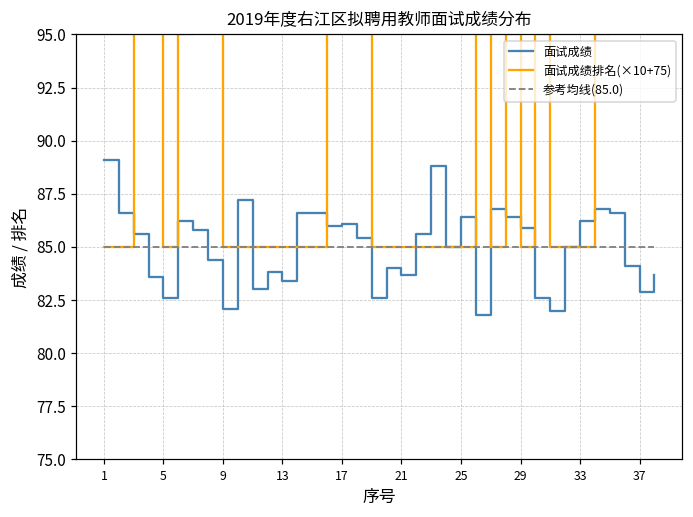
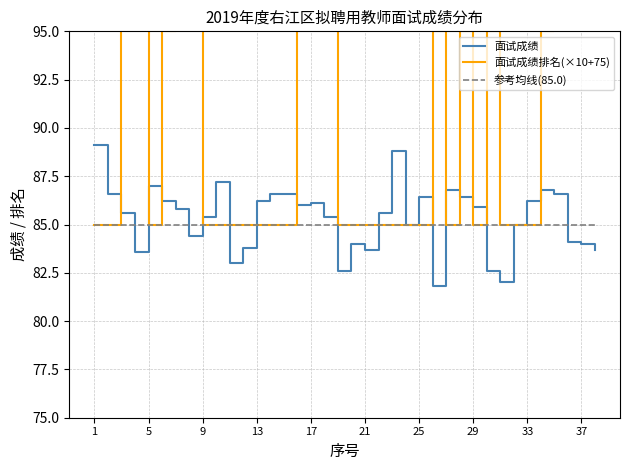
面试成绩, 5: 82.6 -> 87.0
面试成绩, 9: 82.1 -> 85.4
面试成绩, 13: 83.4 -> 86.2
面试成绩, 37: 82.9 -> 84.0
